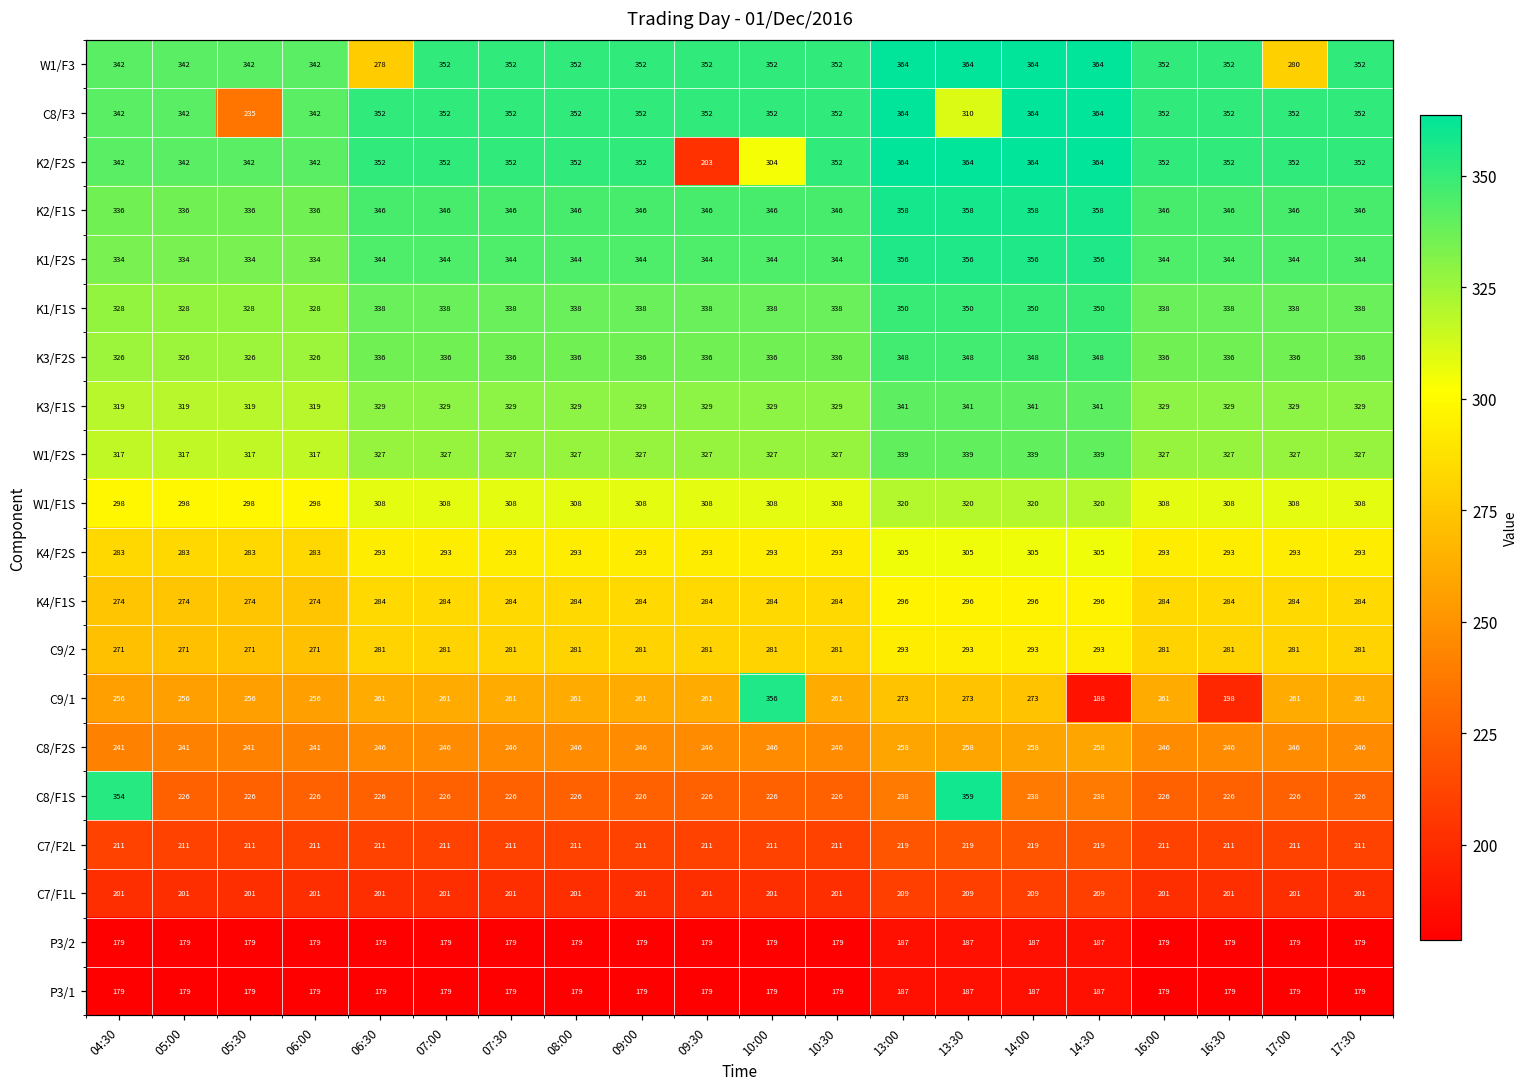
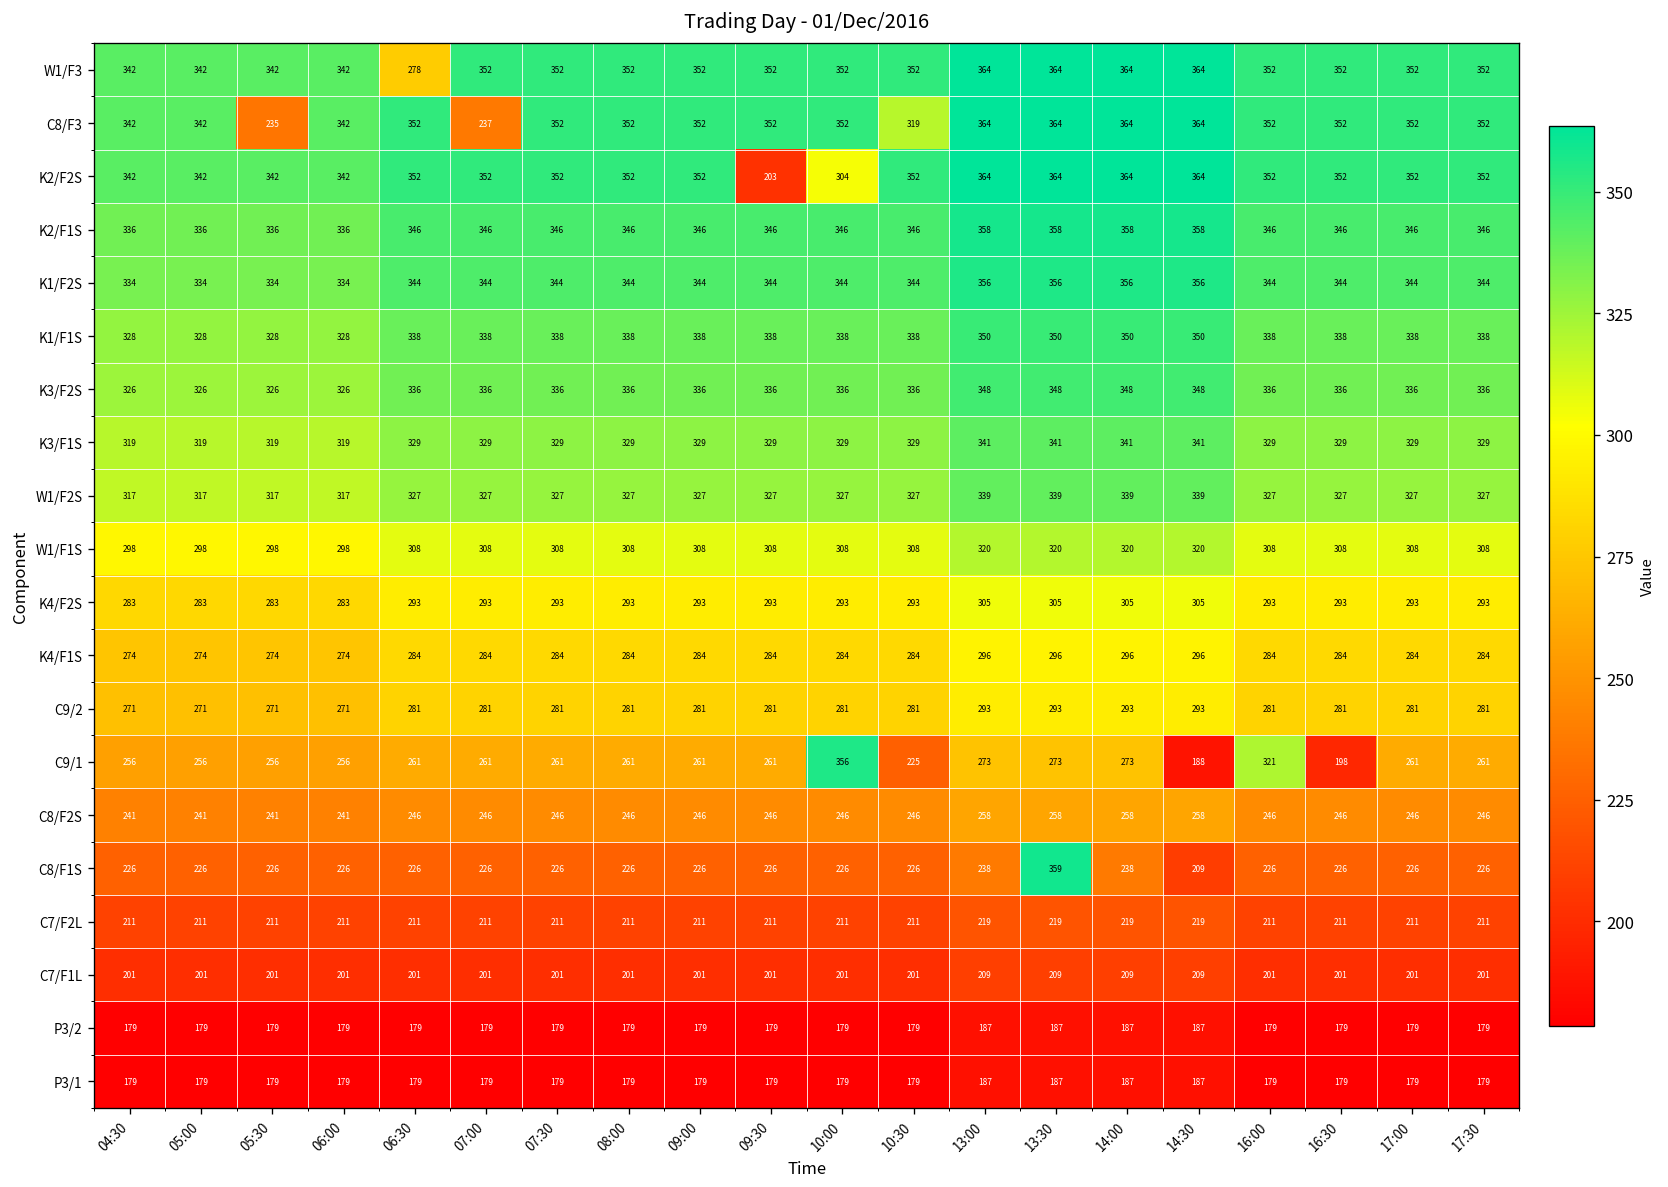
W1/F3, 17:00: 280 -> 352
C8/F3, 07:00: 352 -> 237
C8/F3, 10:30: 352 -> 319
C8/F3, 13:30: 310 -> 364
C9/1, 10:30: 261 -> 225
C9/1, 16:00: 261 -> 321
C8/F1S, 04:30: 354 -> 226
C8/F1S, 14:30: 238 -> 209
